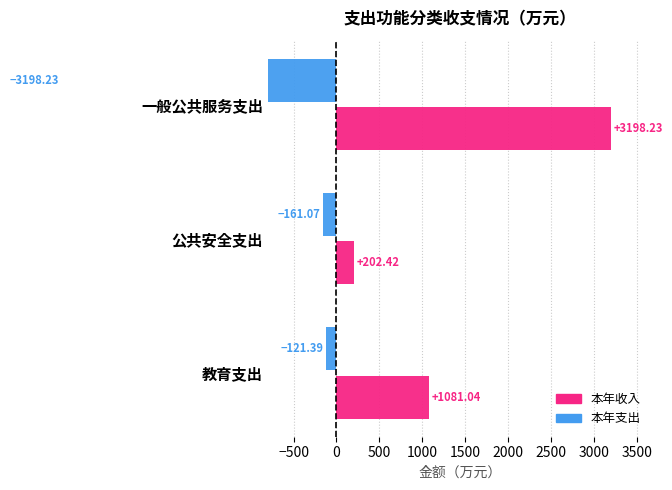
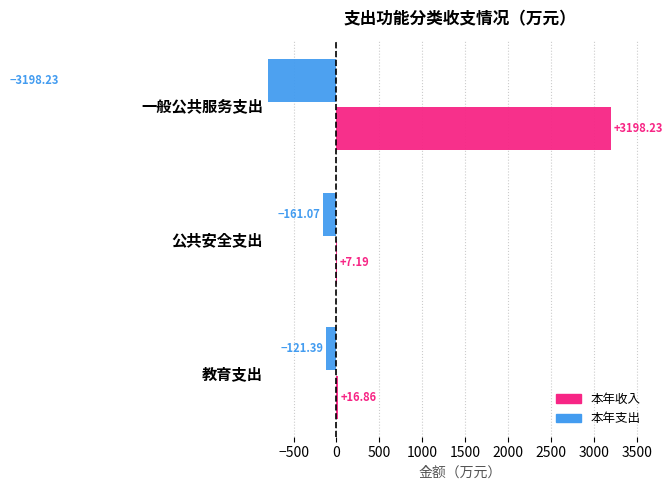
本年收入, 公共安全支出: +202.42 -> +7.19
本年收入, 教育支出: +1081.04 -> +16.86
